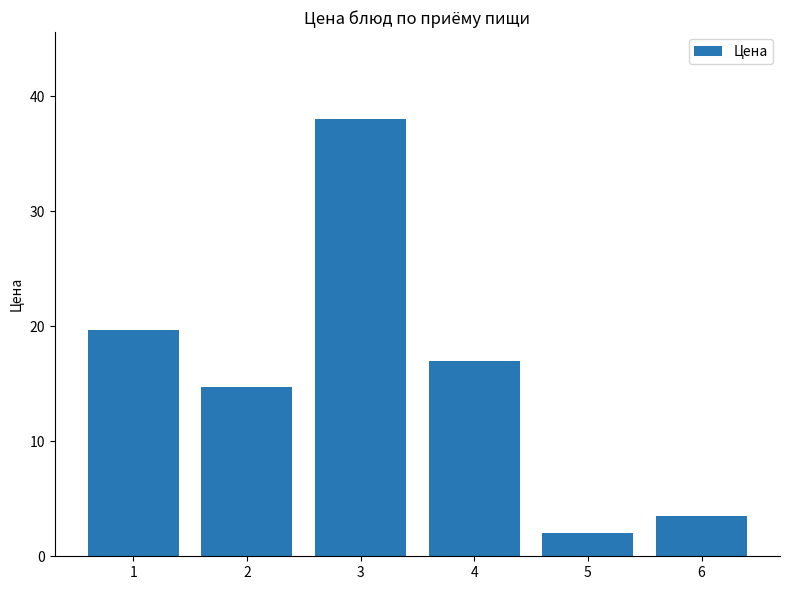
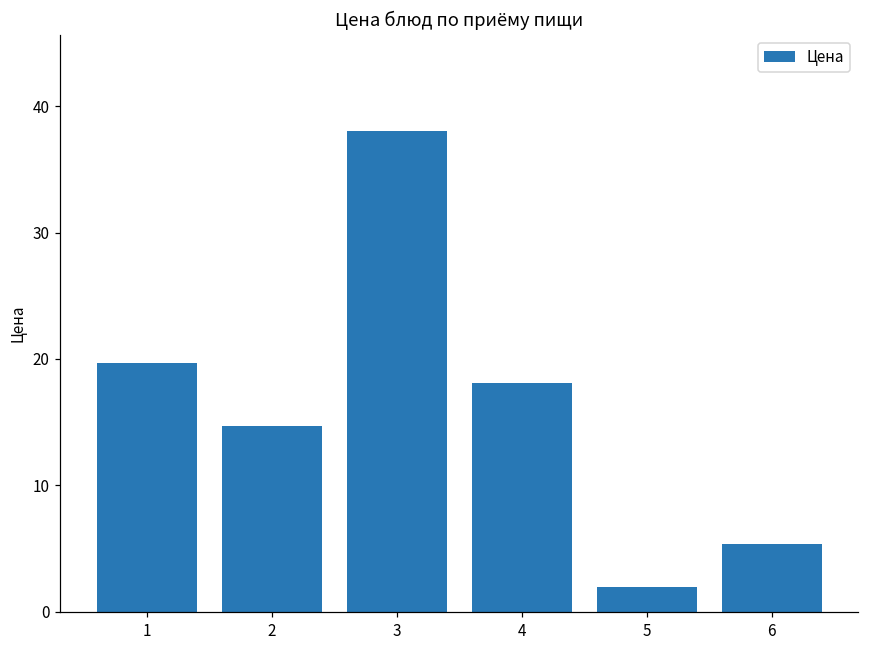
4: 17.0 -> 18.1
6: 3.5 -> 5.4
